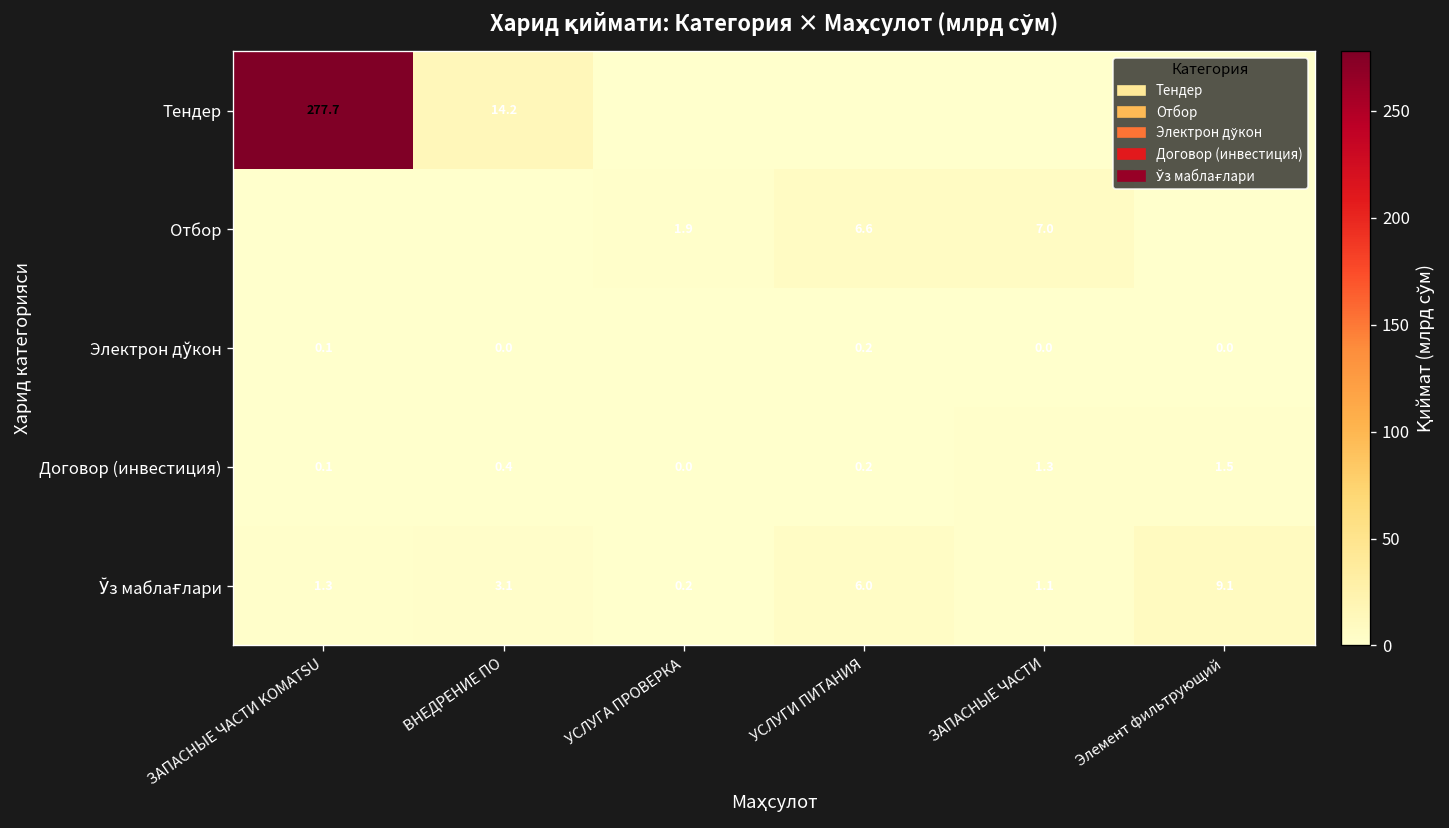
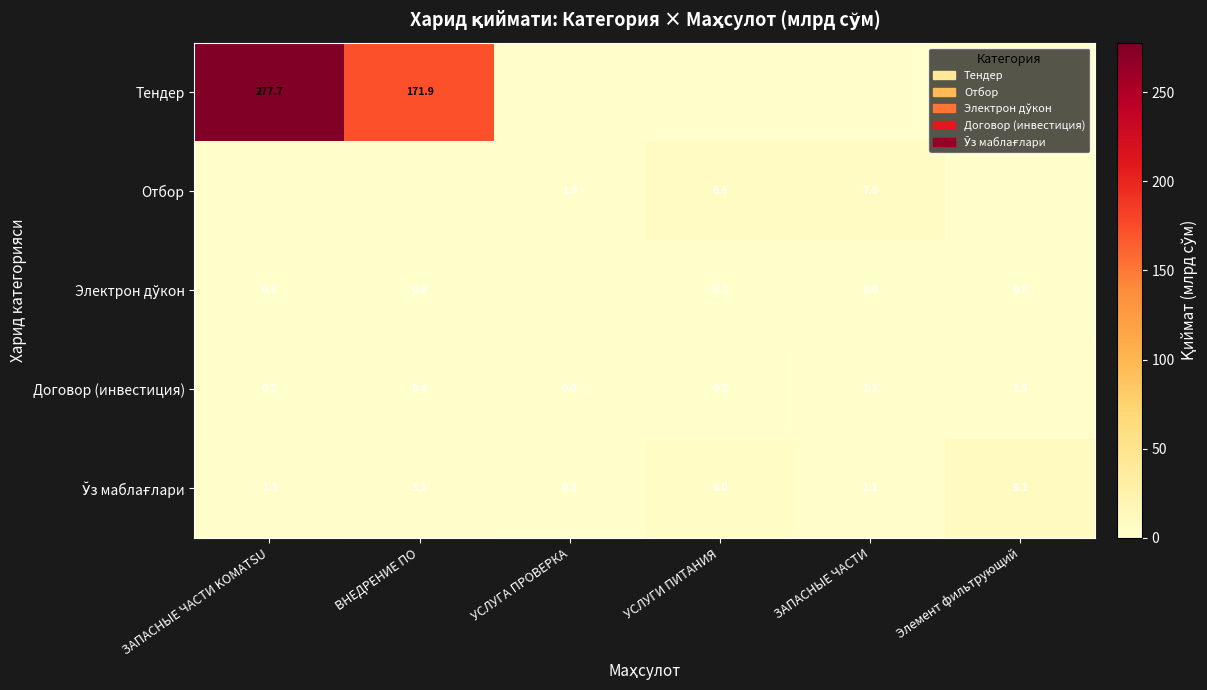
Тендер, ВНЕДРЕНИЕ ПО: 14.2 -> 171.9
